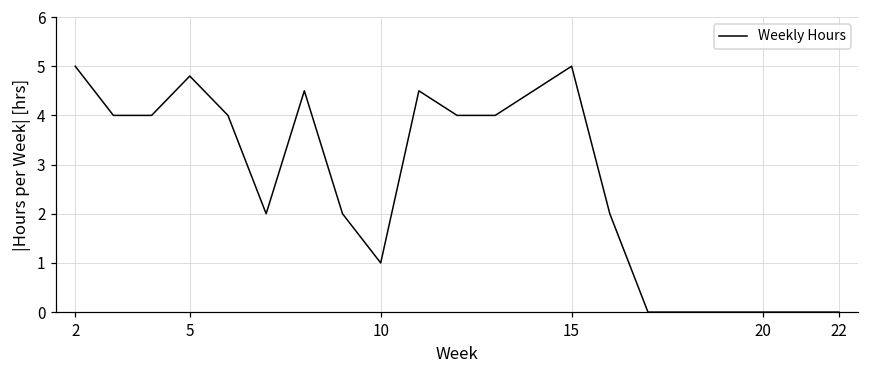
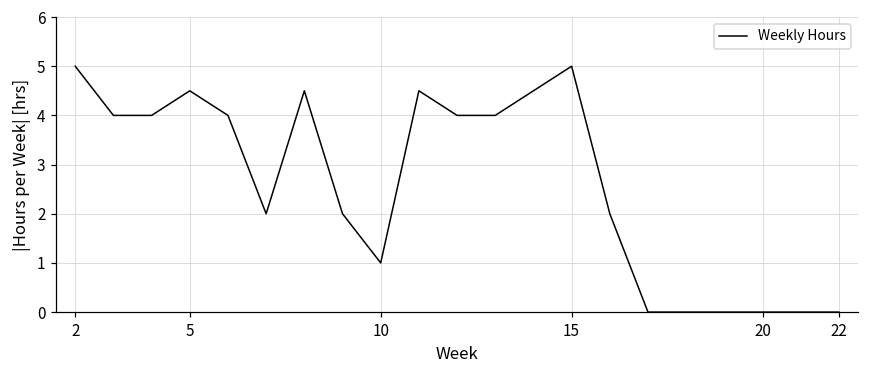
5: 4.8 -> 4.5
